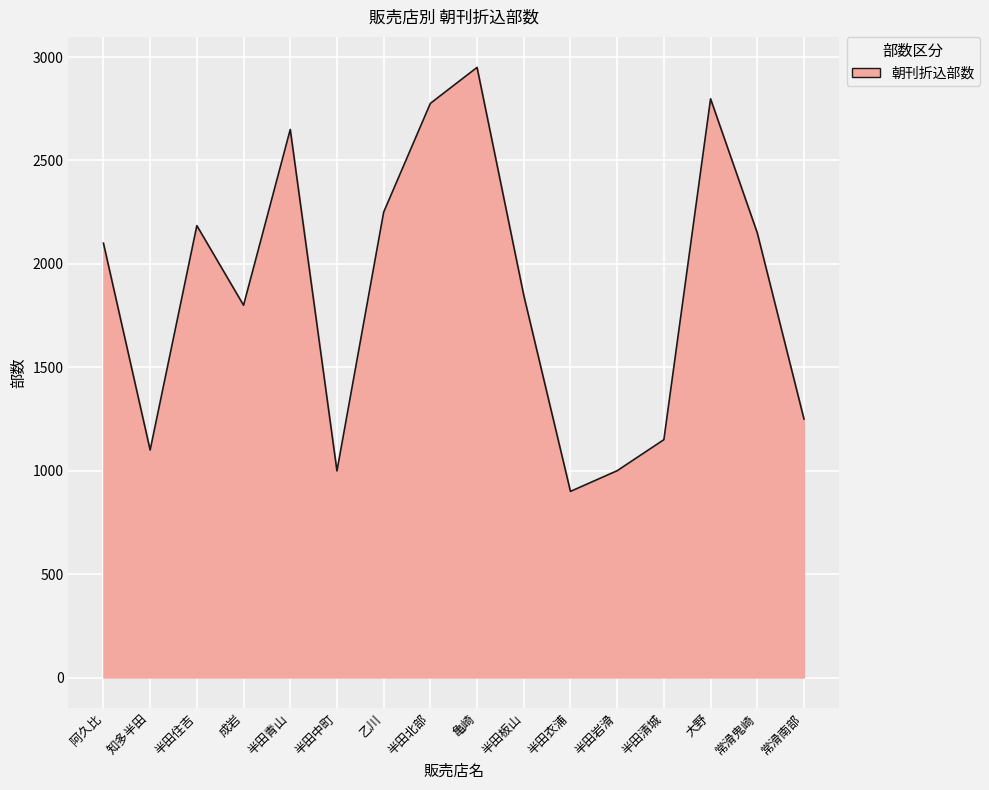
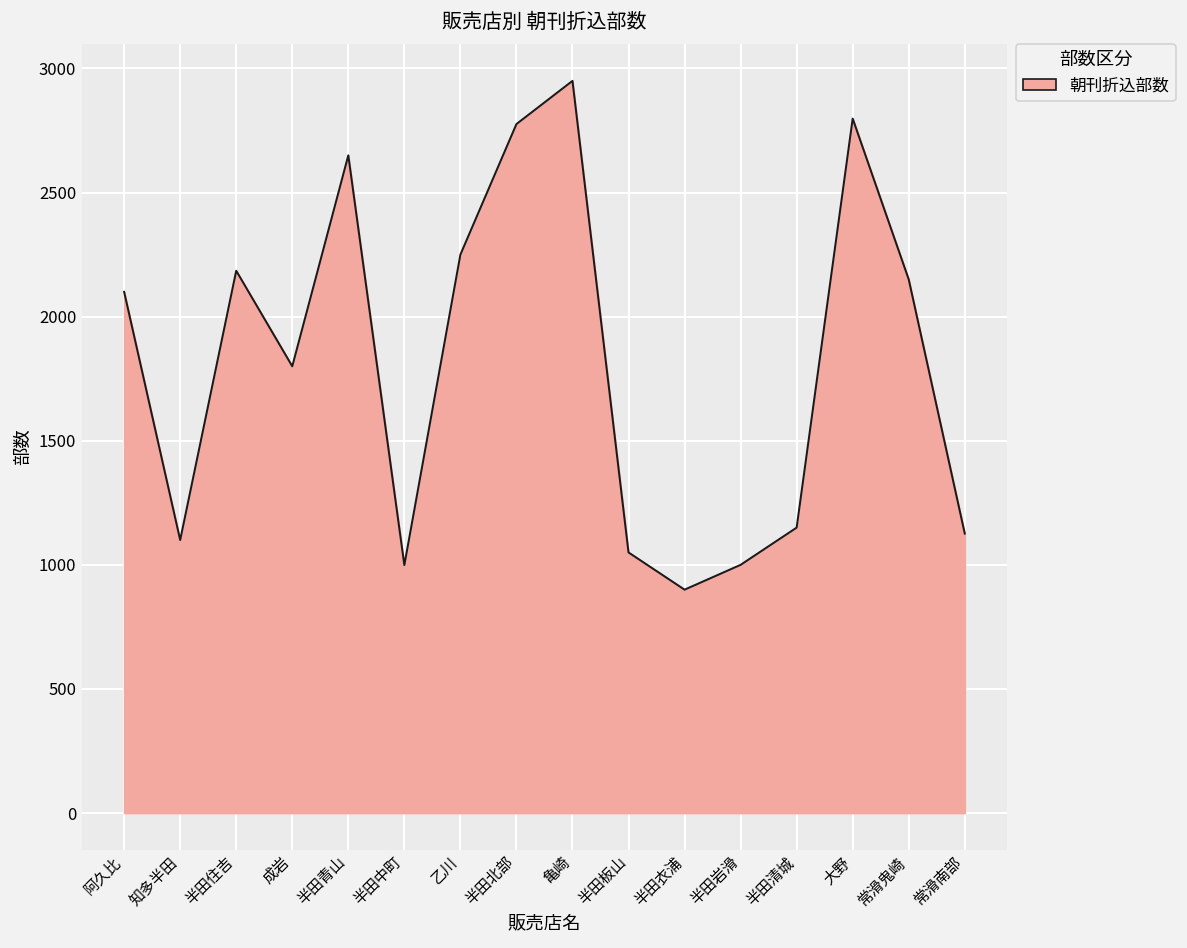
半田板山: 1850 -> 1050
常滑南部: 1250 -> 1130
